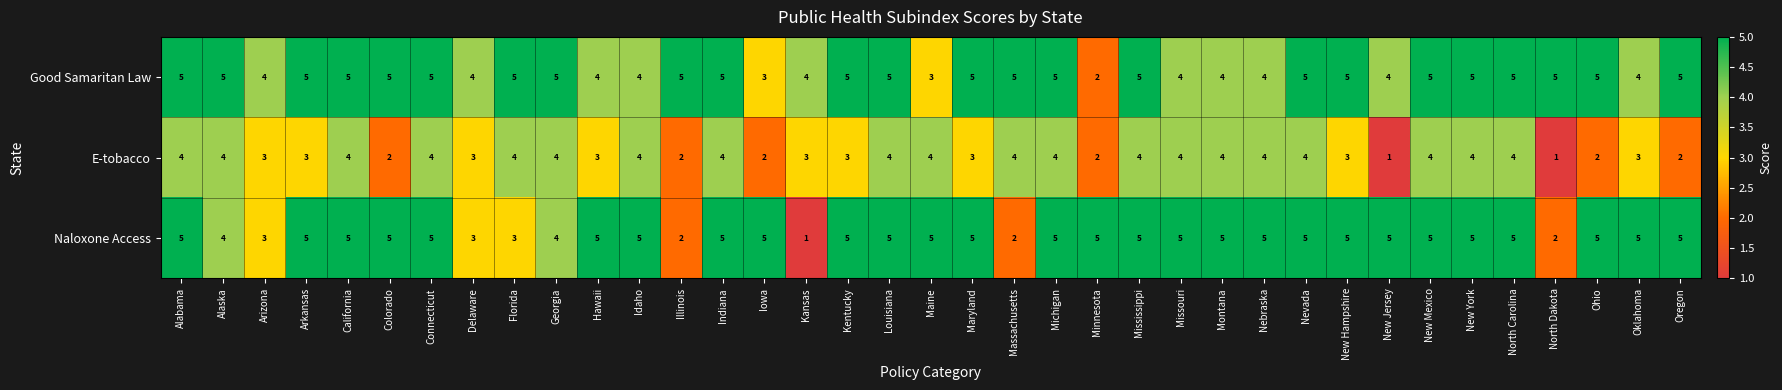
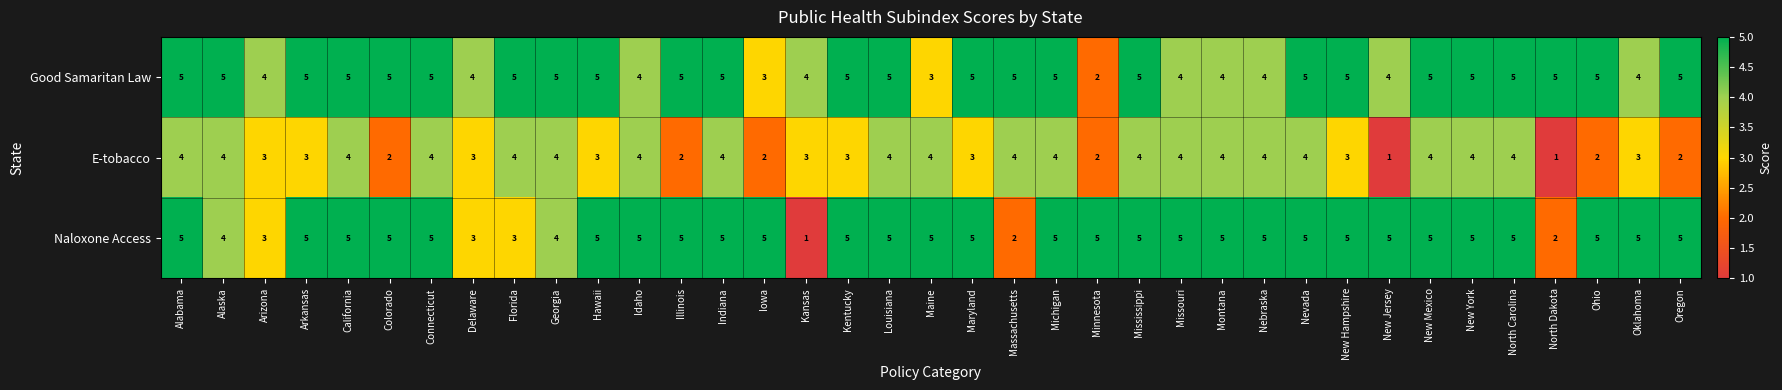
Good Samaritan Law, Hawaii: 4 -> 5
Naloxone Access, Illinois: 2 -> 5
